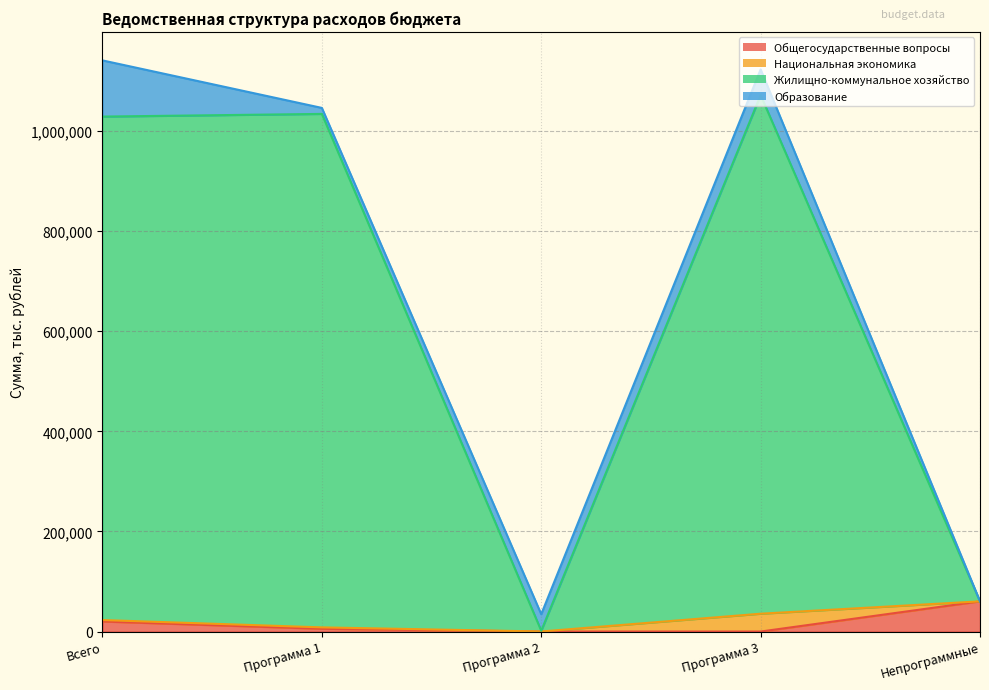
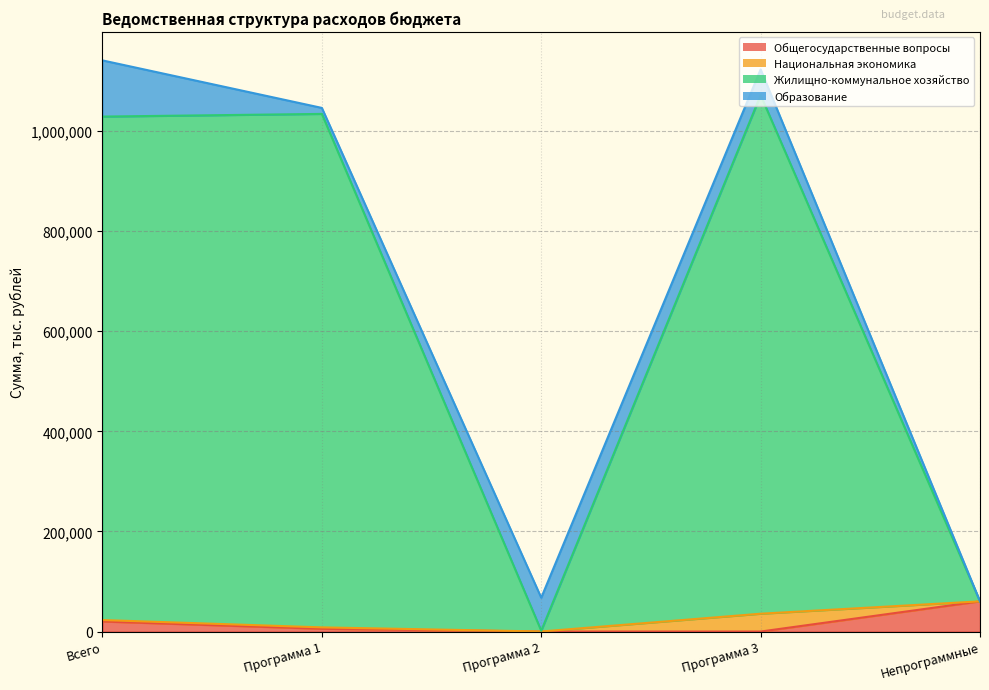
Образование, Программа 2: 30,000 -> 70,000
